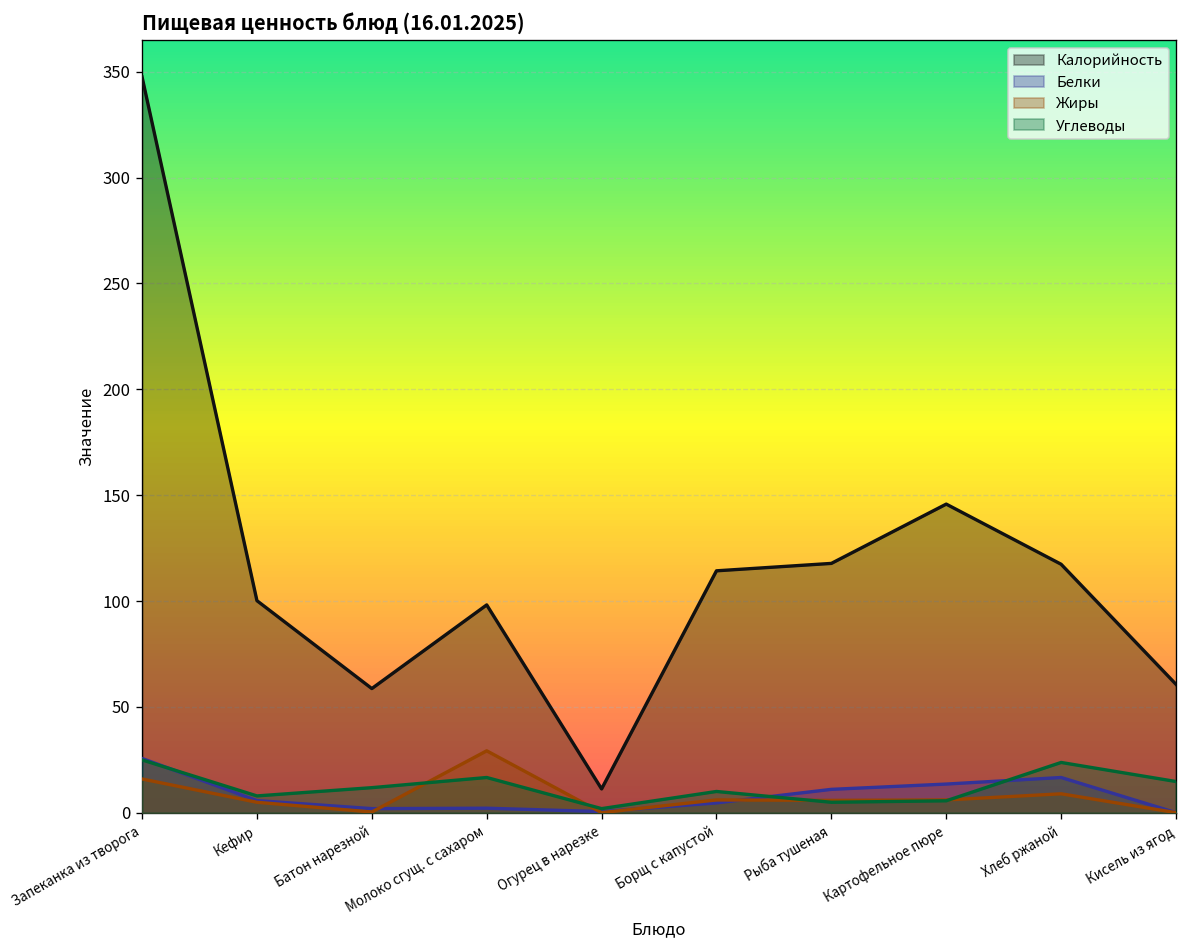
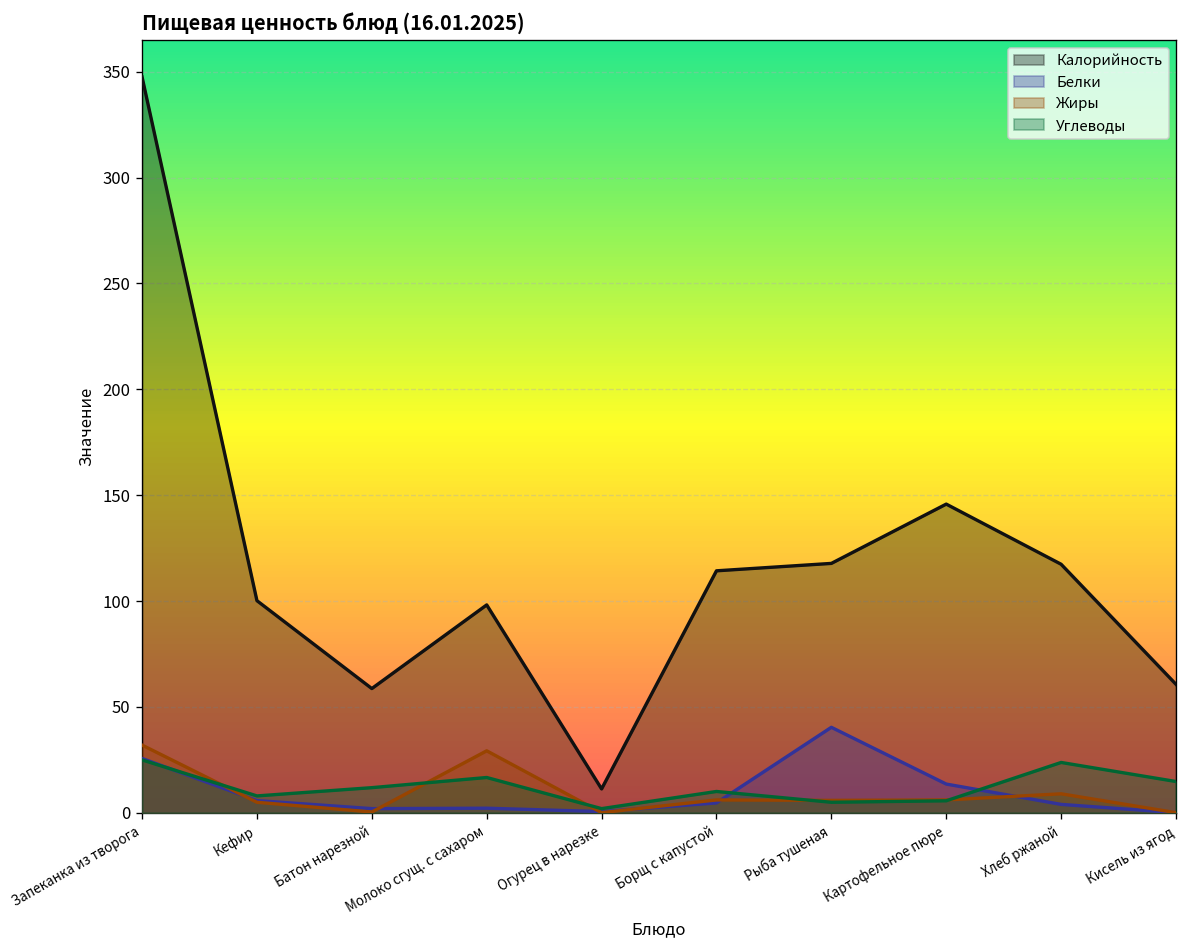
Жиры, Запеканка из творога: 16 -> 32
Белки, Рыба тушеная: 11 -> 40
Белки, Хлеб ржаной: 17 -> 4
